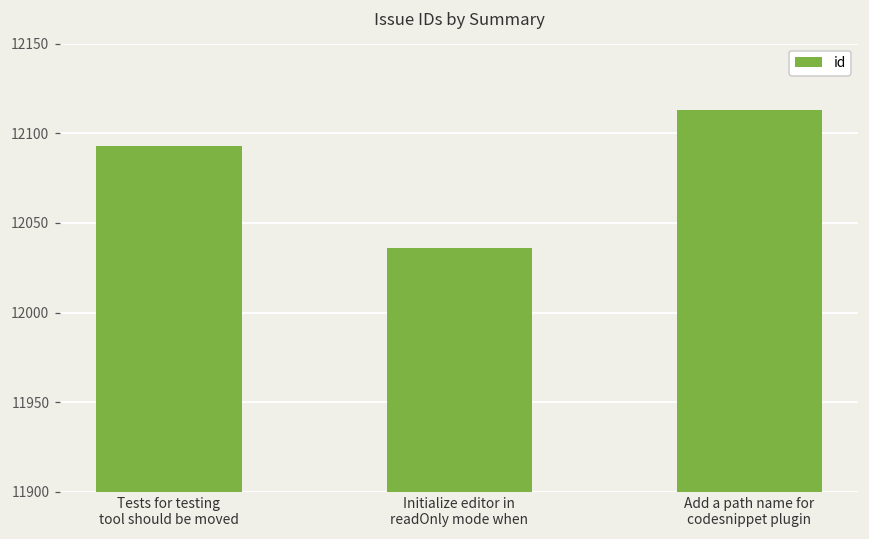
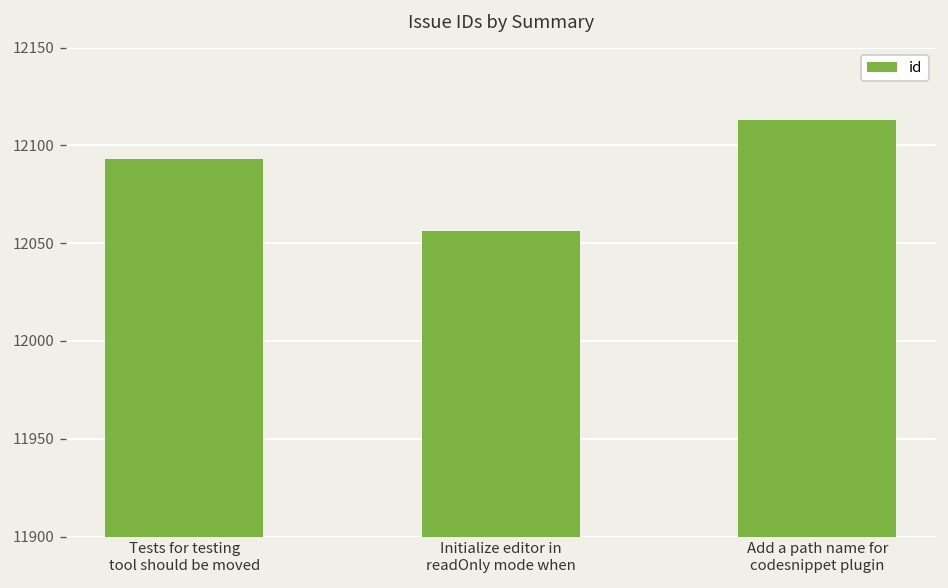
Initialize editor in readOnly mode when: 12036 -> 12056
